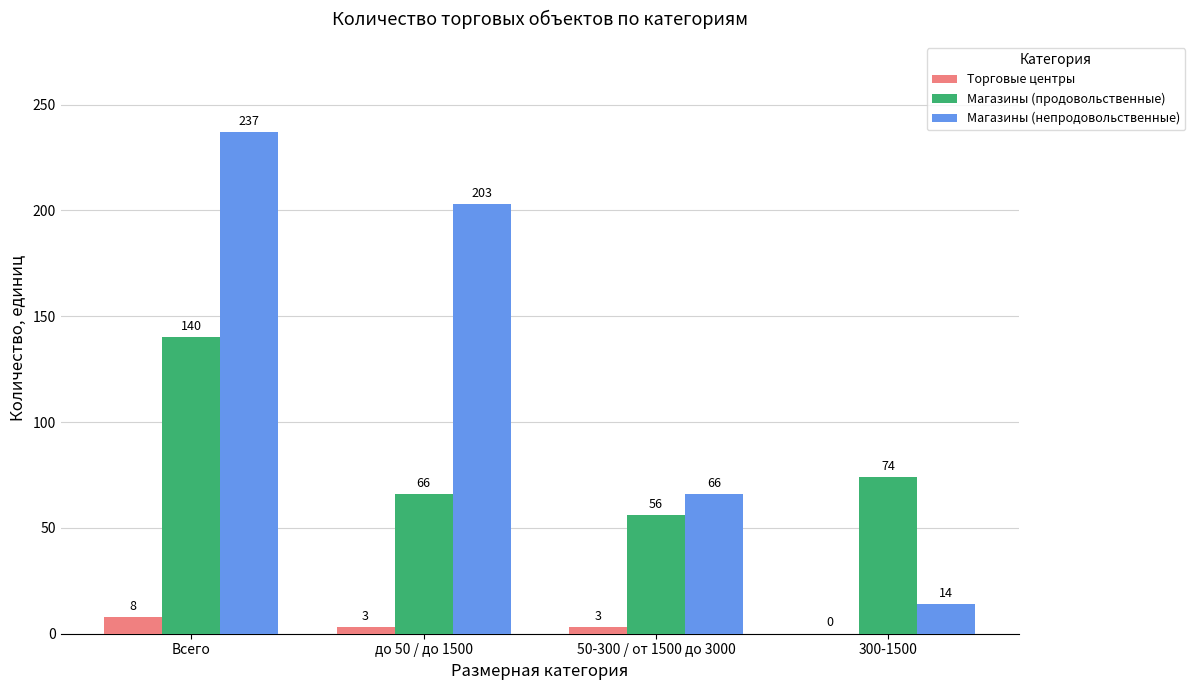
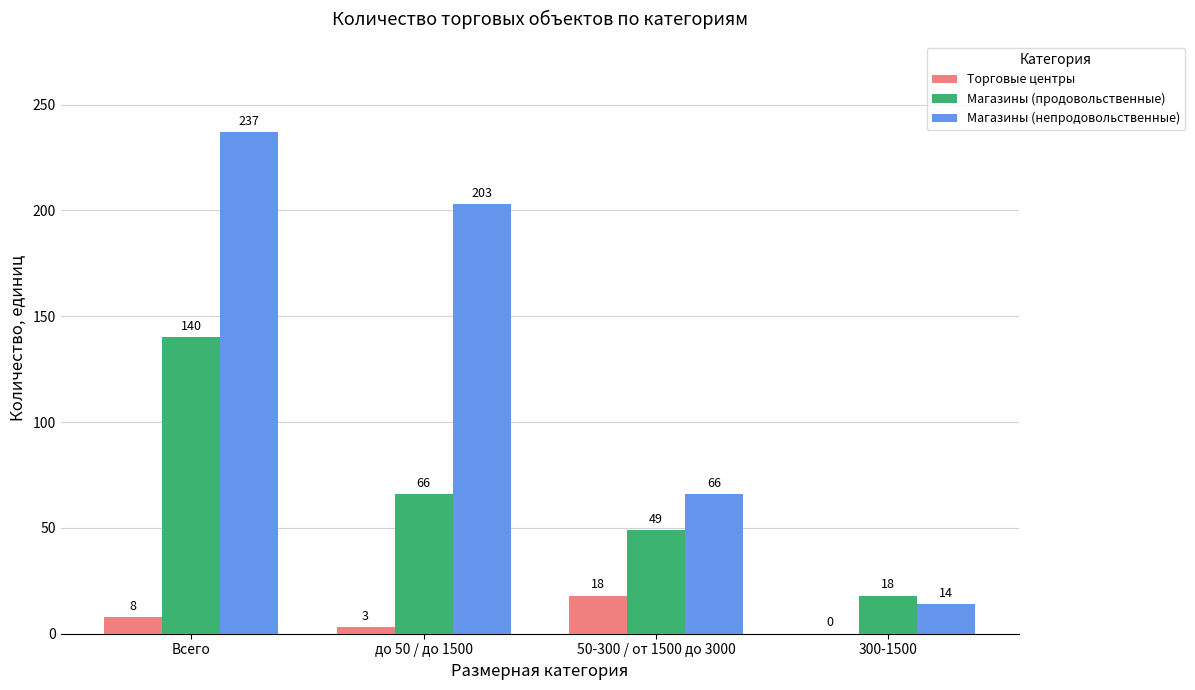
Торговые центры, 50-300 / от 1500 до 3000: 3 -> 18
Магазины (продовольственные), 50-300 / от 1500 до 3000: 56 -> 49
Магазины (продовольственные), 300-1500: 74 -> 18
